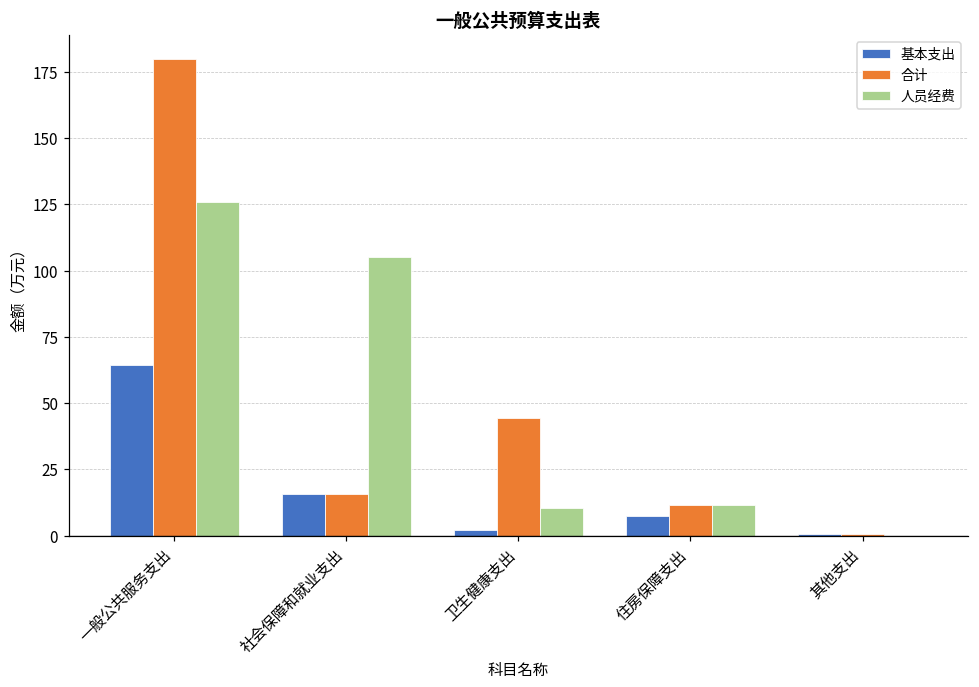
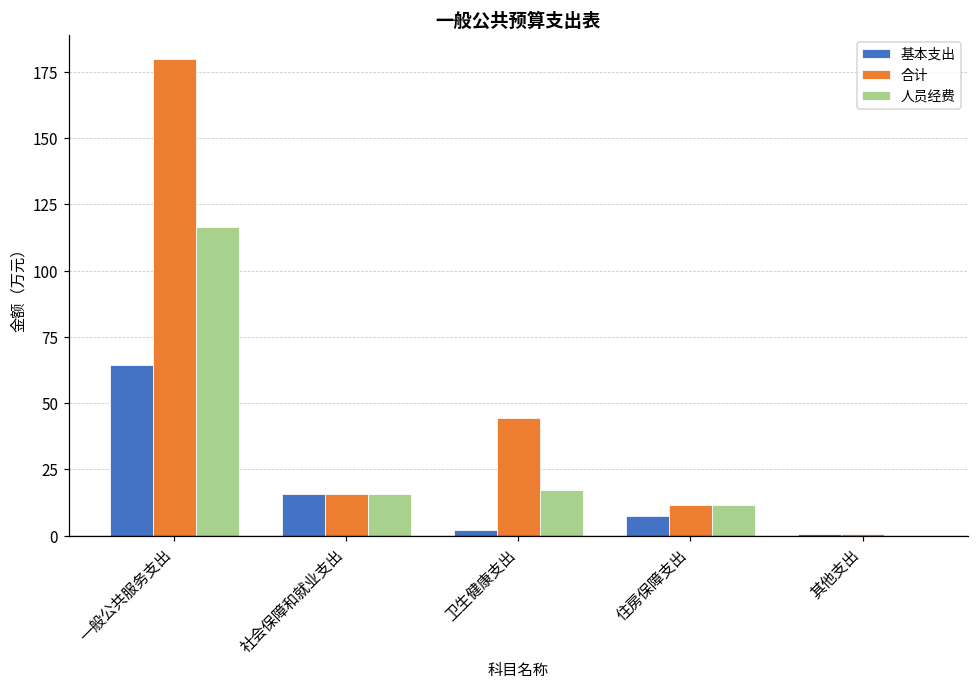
人员经费, 一般公共服务支出: 126 -> 116
人员经费, 社会保障和就业支出: 105 -> 16
人员经费, 卫生健康支出: 10 -> 17
